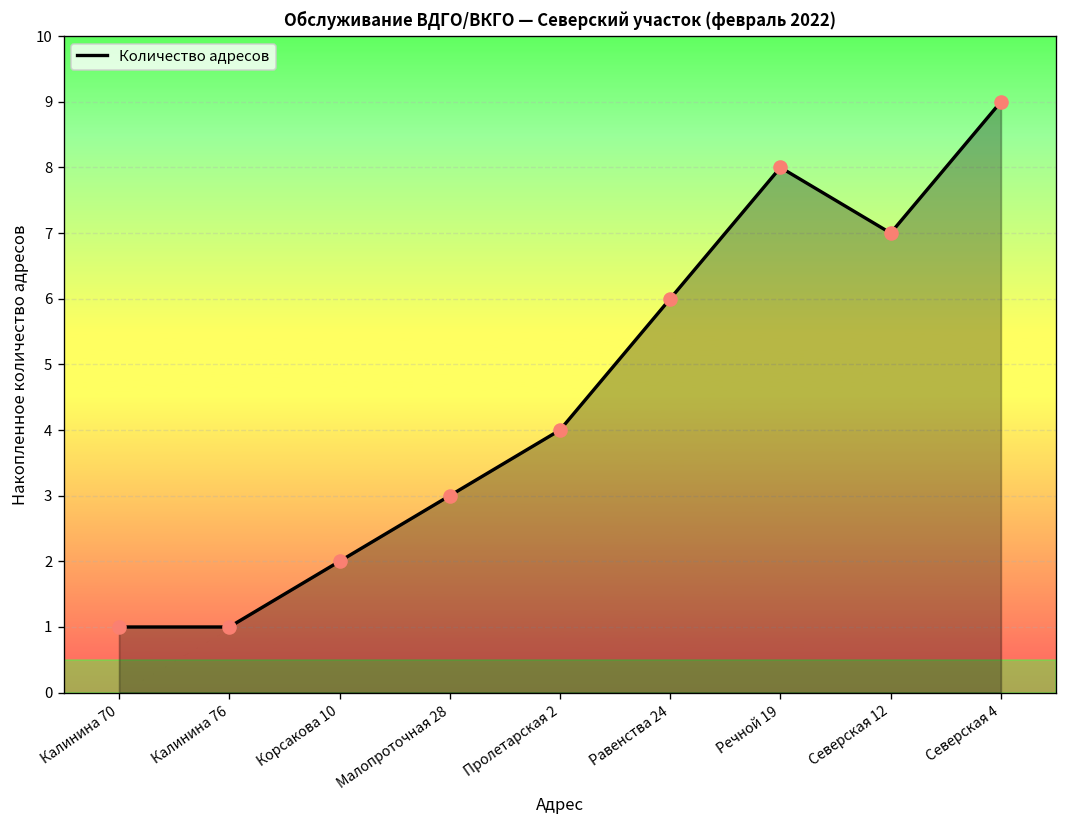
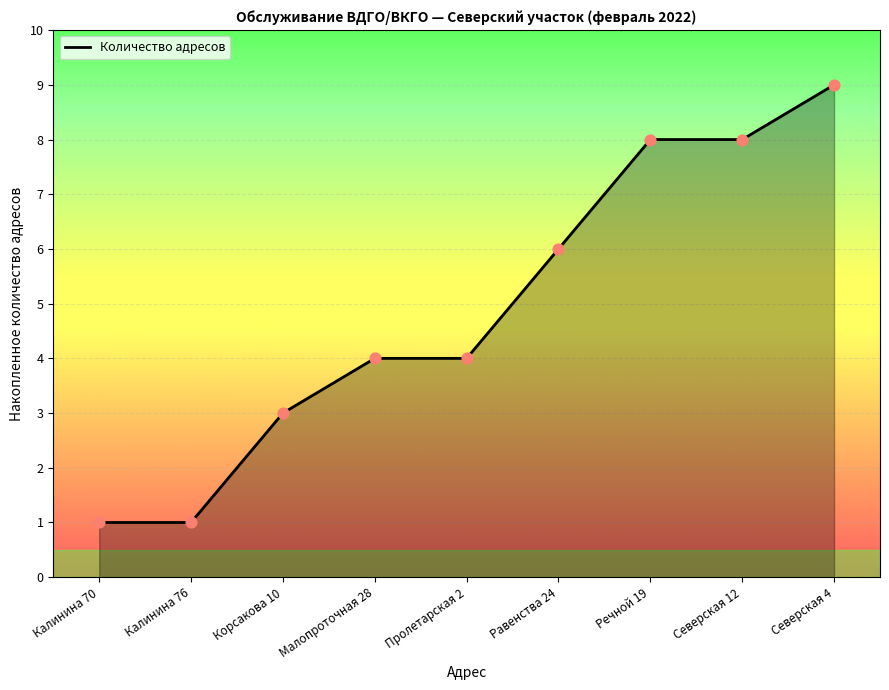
Корсакова 10: 2 -> 3
Малопроточная 28: 3 -> 4
Северская 12: 7 -> 8
